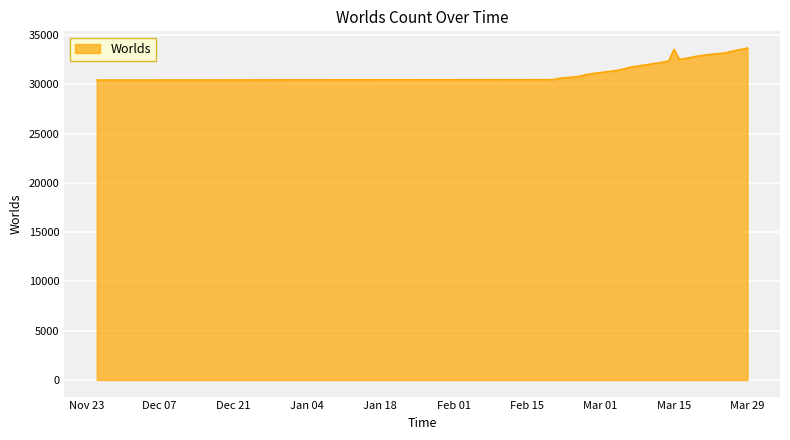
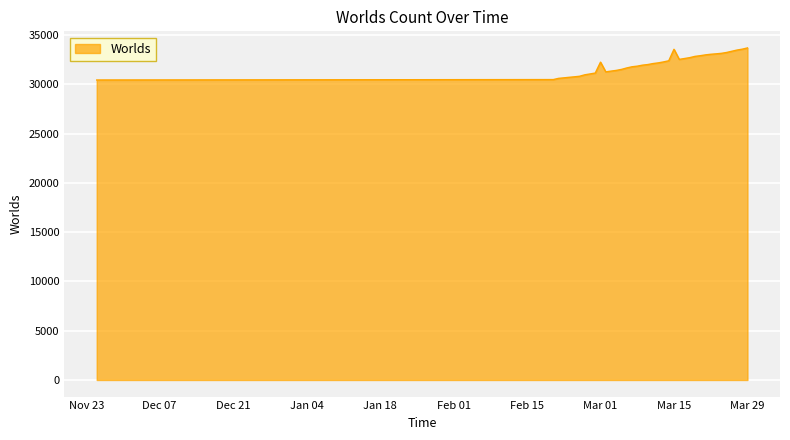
Mar 01: 31000 -> 32000
